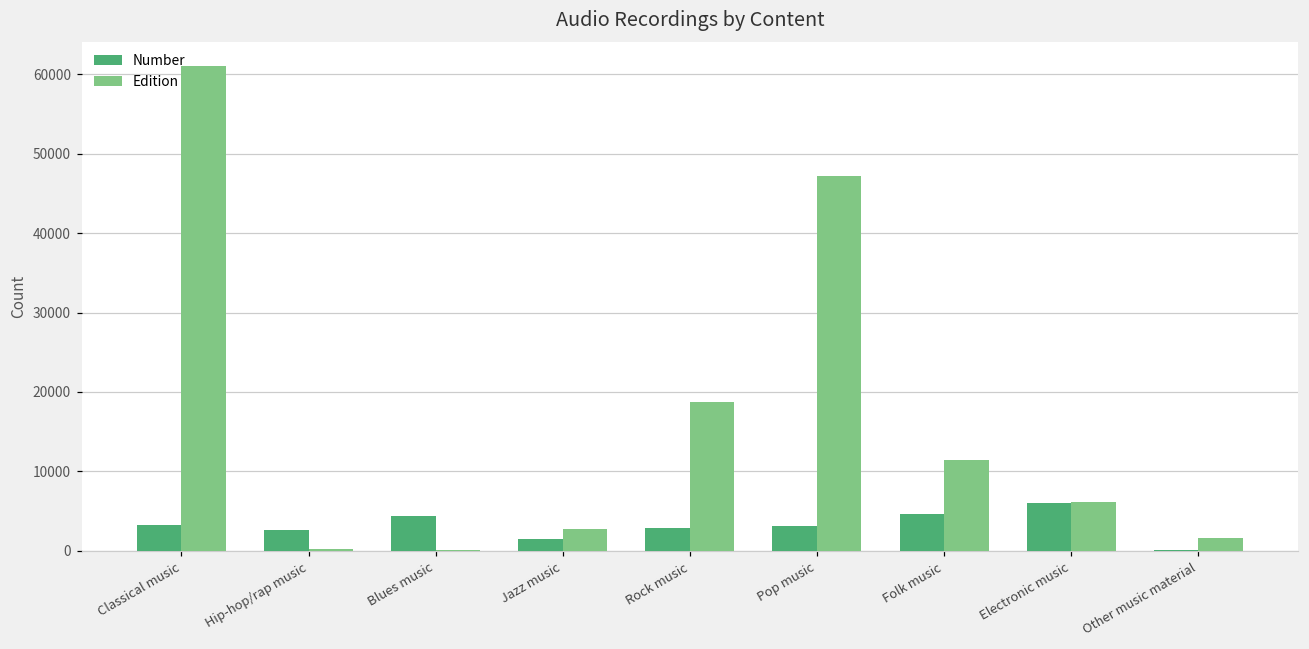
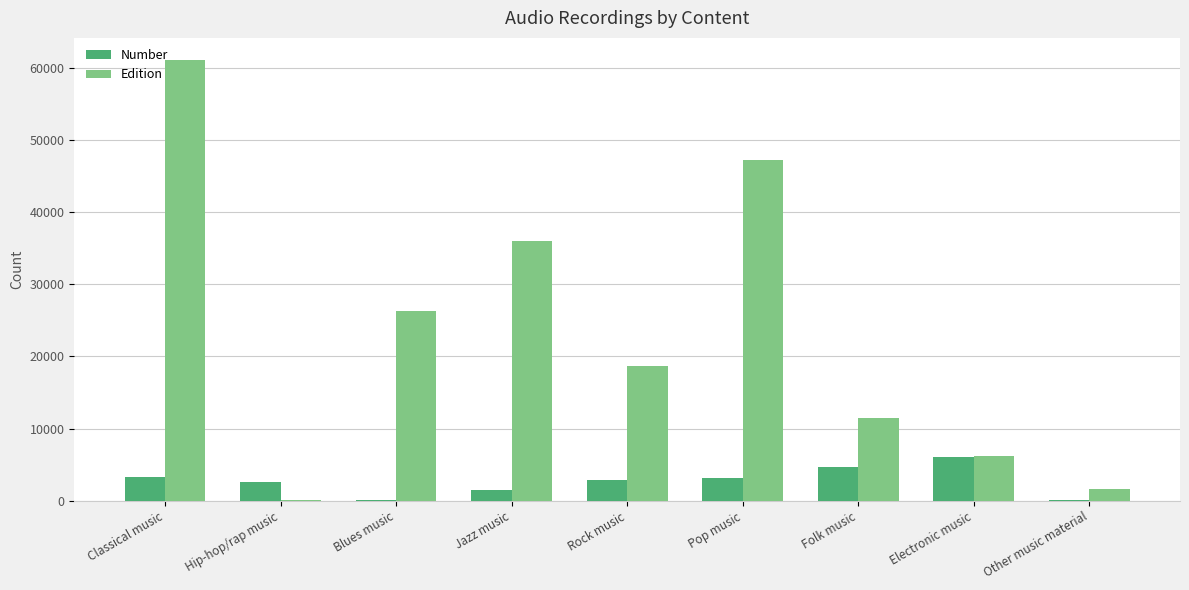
Number, Blues music: 4000 -> 0
Edition, Blues music: 0 -> 26000
Edition, Jazz music: 3000 -> 36000
